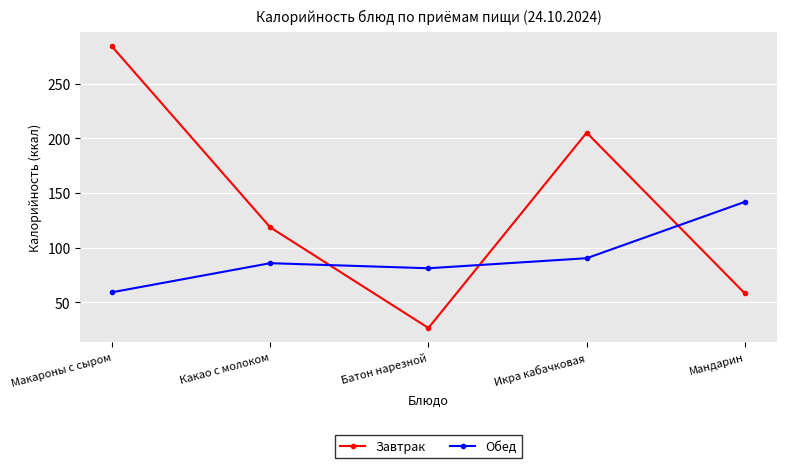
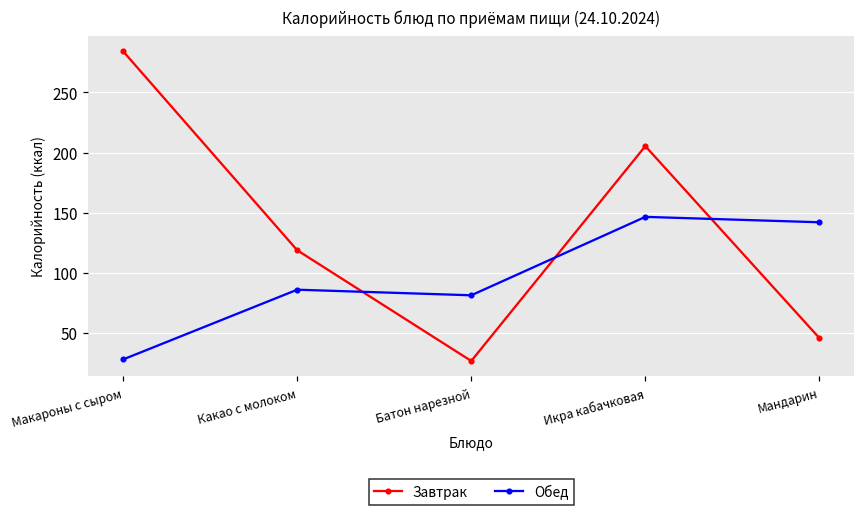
Обед, Макароны с сыром: 59 -> 28
Обед, Икра кабачковая: 90 -> 146
Завтрак, Мандарин: 58 -> 46
